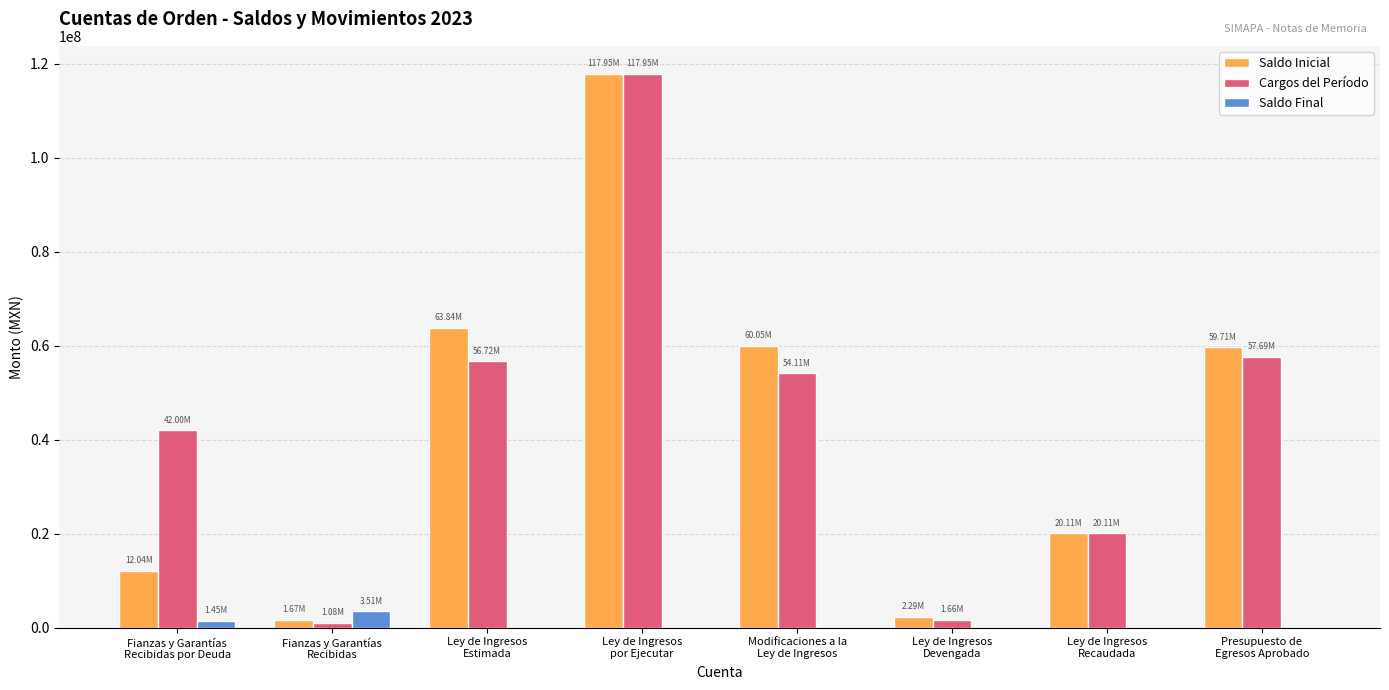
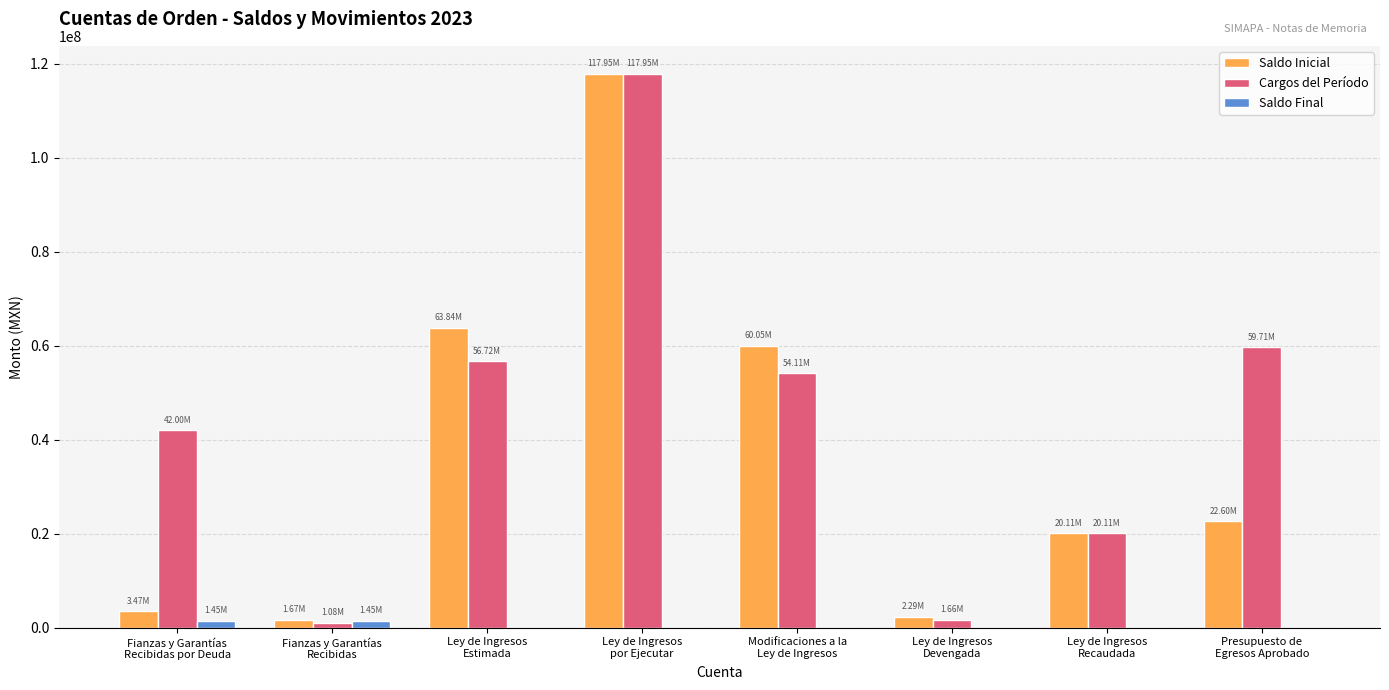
Saldo Inicial, Fianzas y Garantías Recibidas por Deuda: 12.04M -> 3.47M
Saldo Final, Fianzas y Garantías Recibidas: 3.51M -> 1.45M
Saldo Inicial, Presupuesto de Egresos Aprobado: 59.71M -> 22.60M
Cargos del Período, Presupuesto de Egresos Aprobado: 57.69M -> 59.71M
